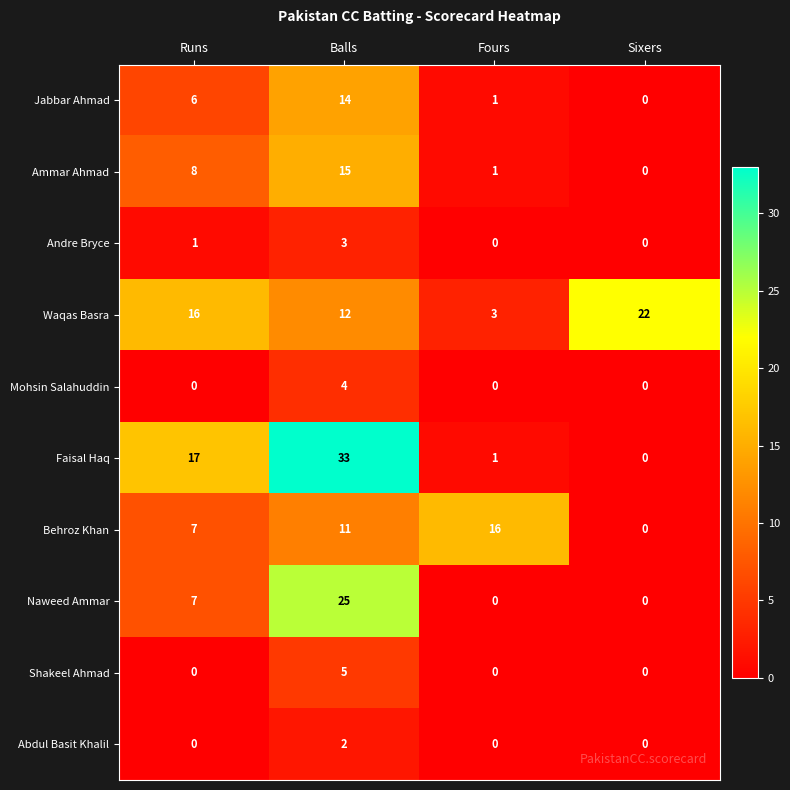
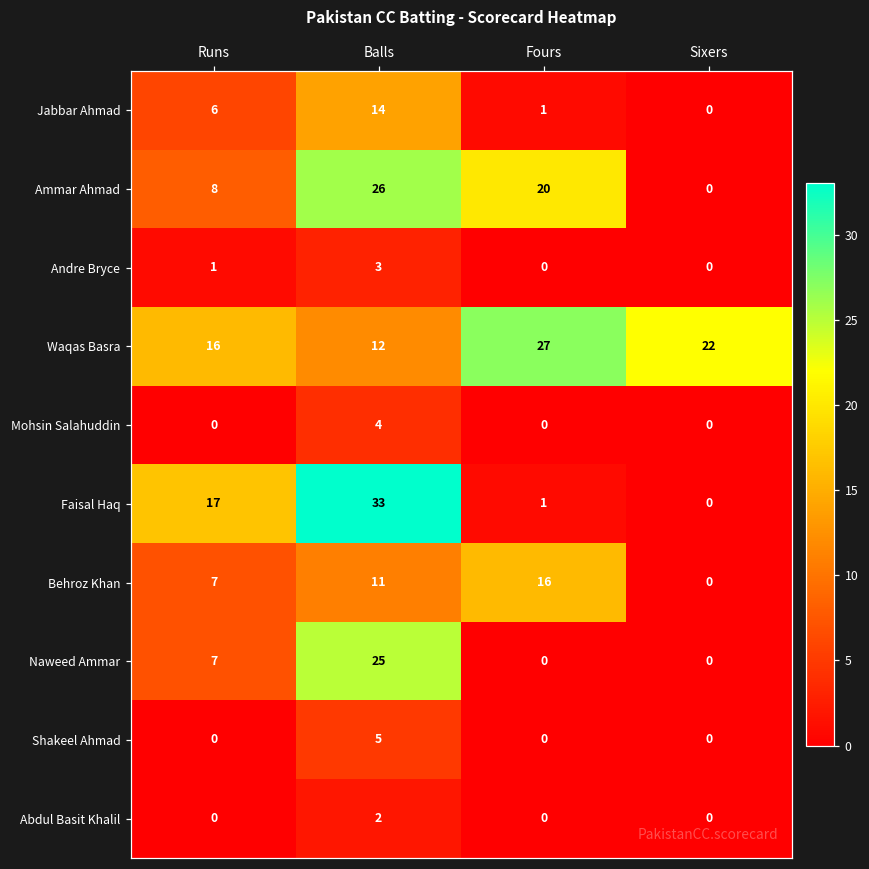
Ammar Ahmad, Balls: 15 -> 26
Ammar Ahmad, Fours: 1 -> 20
Waqas Basra, Fours: 3 -> 27
